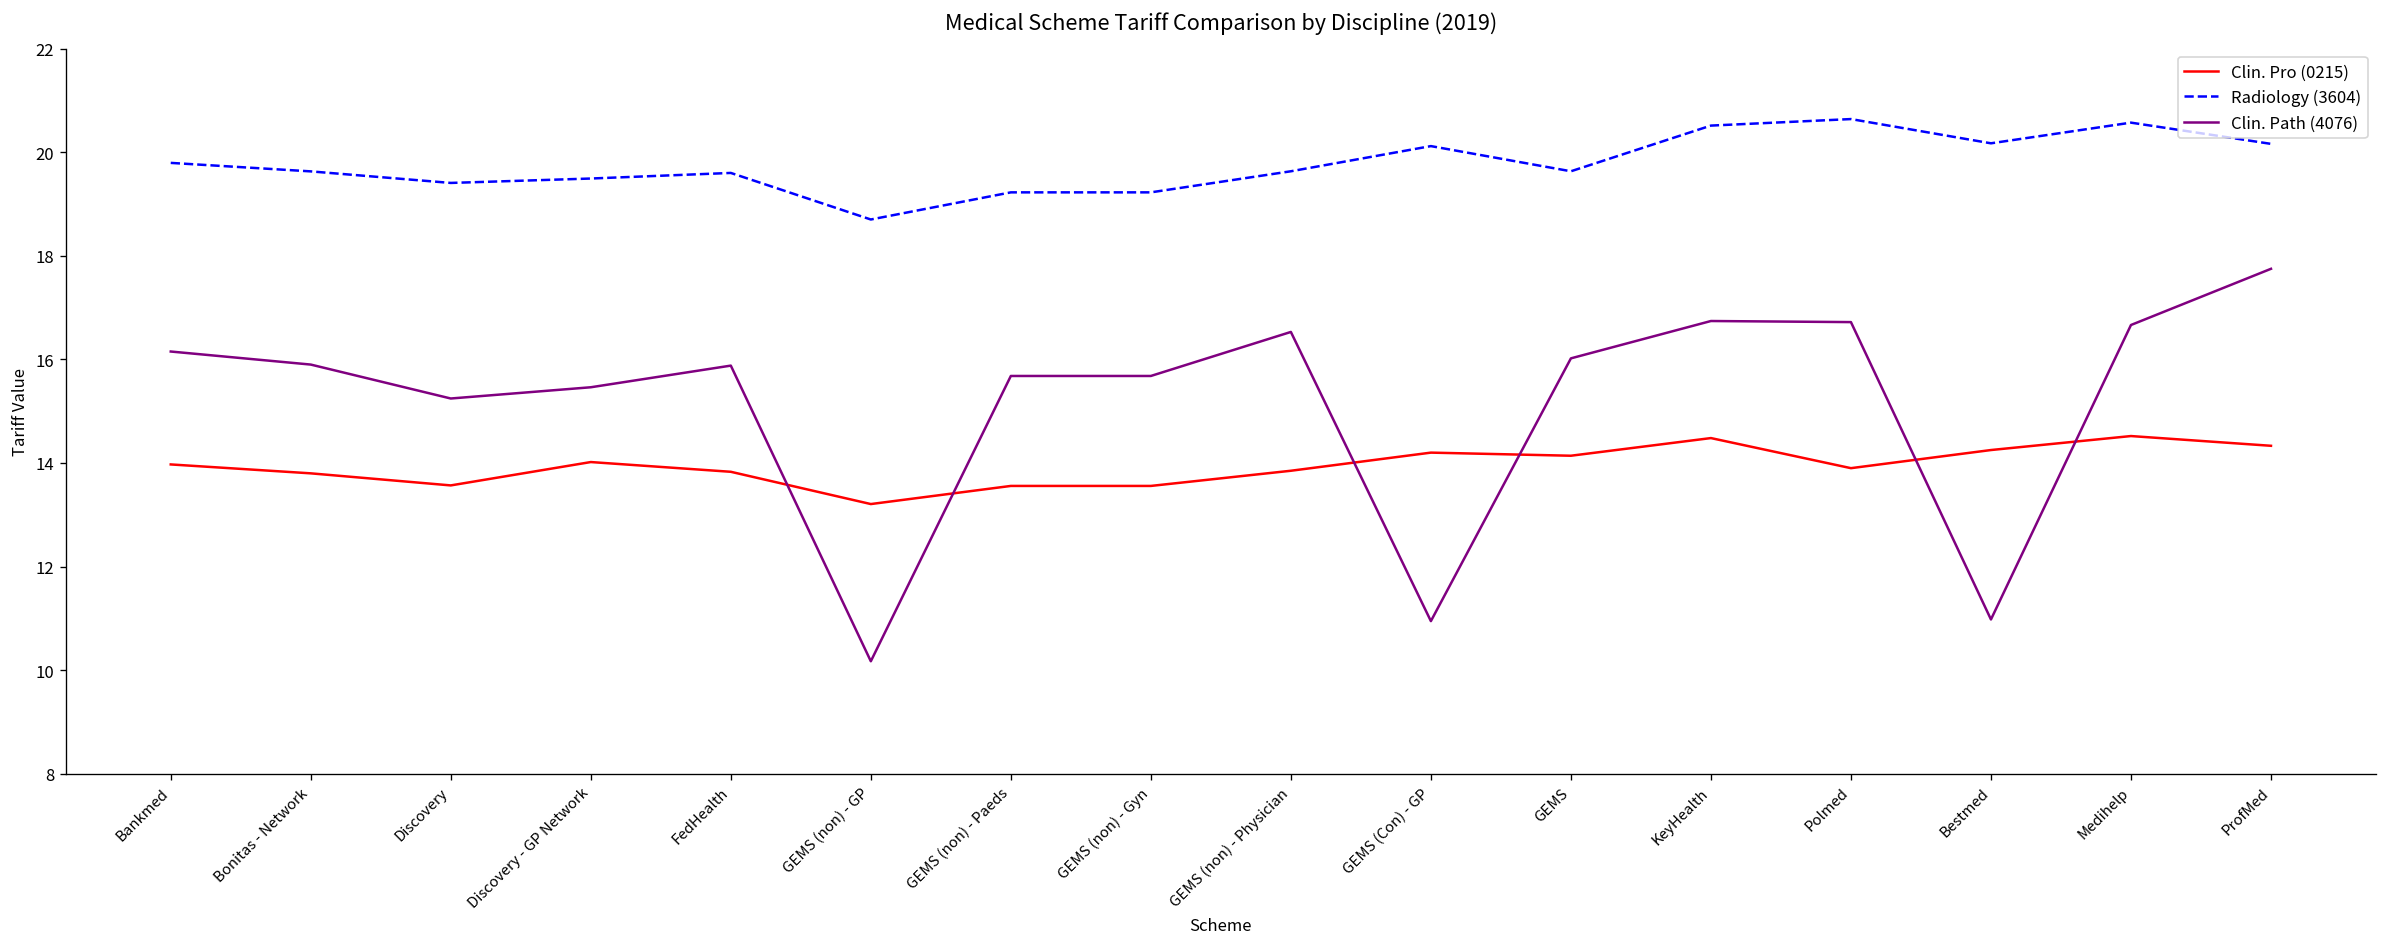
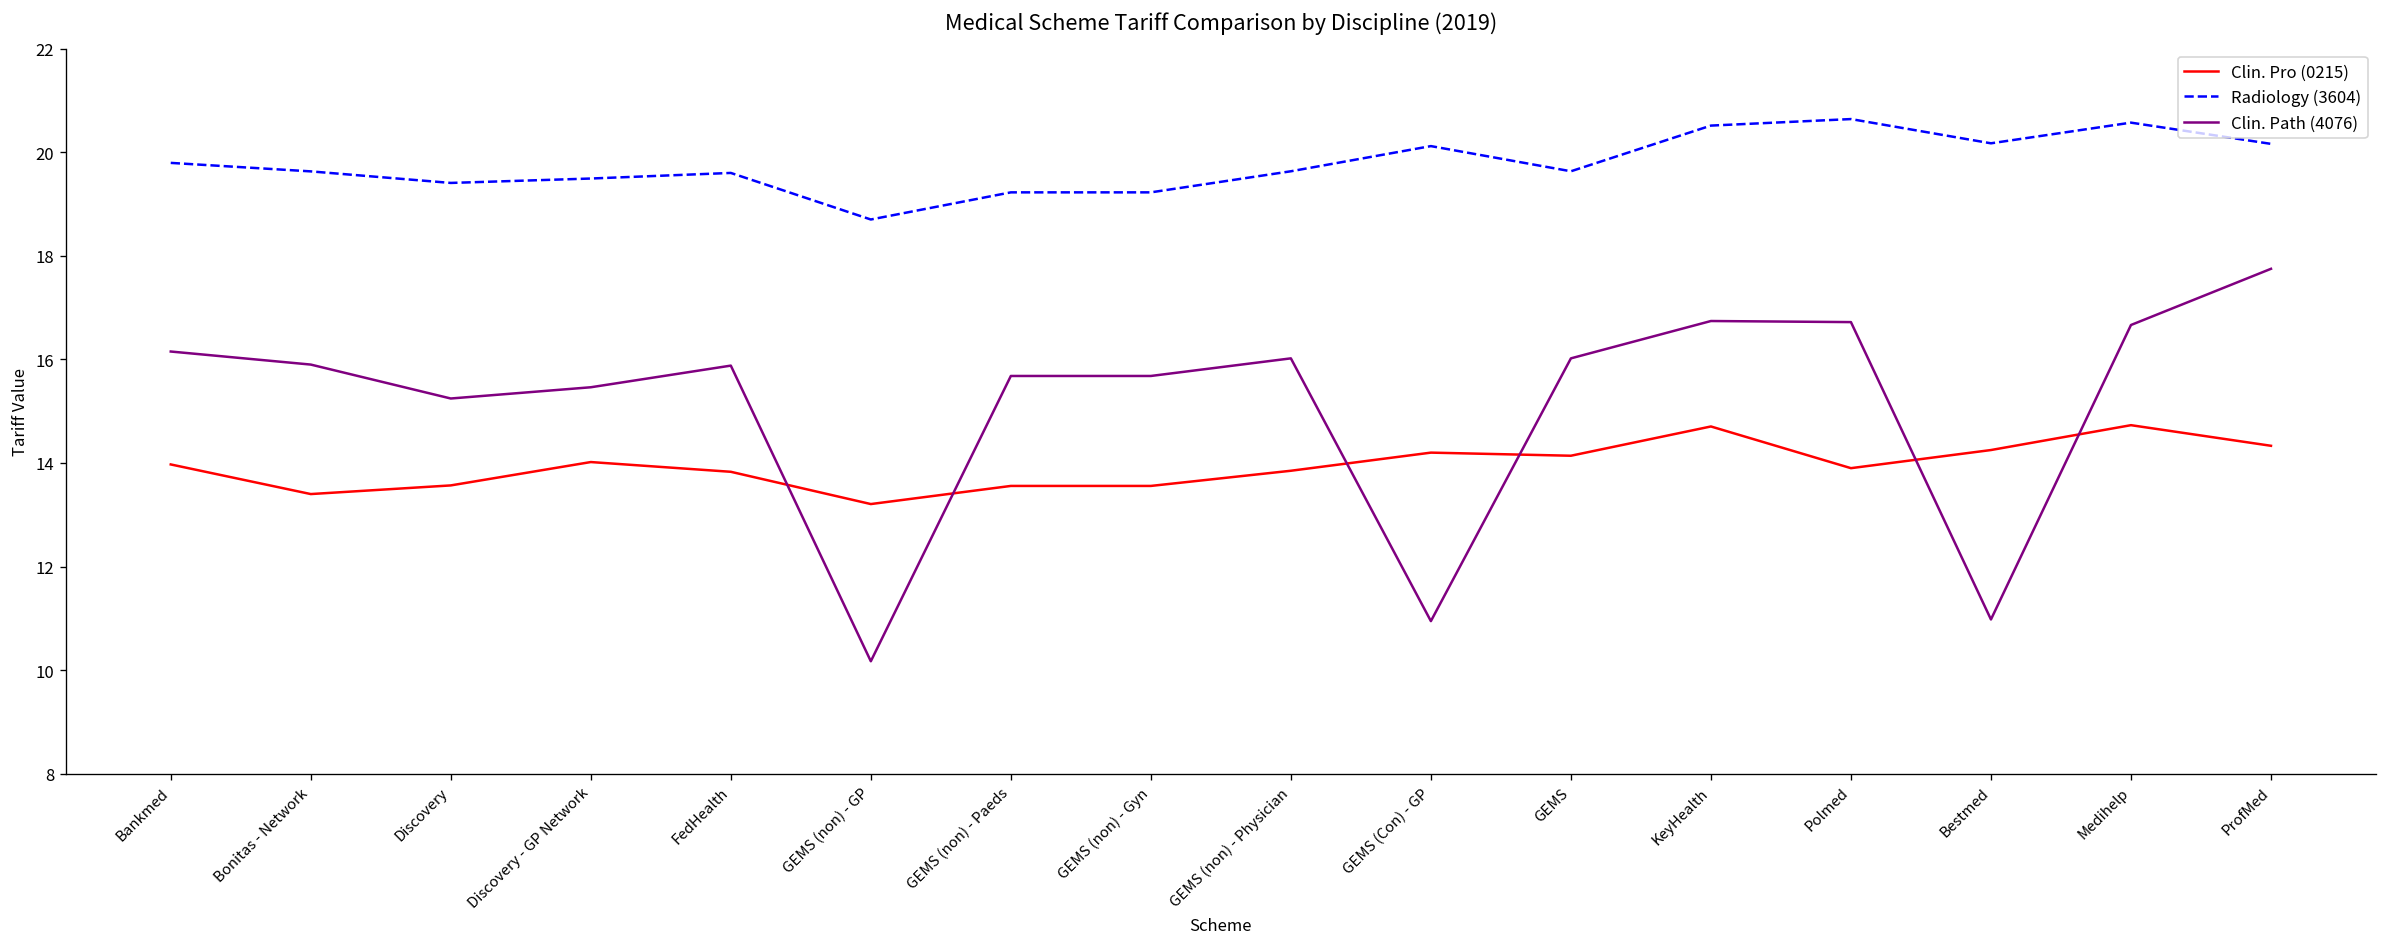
Clin. Pro (0215), Bonitas - Network: 13.8 -> 13.4
Clin. Path (4076), GEMS (non) - Physician: 16.5 -> 16.0
Clin. Pro (0215), KeyHealth: 14.5 -> 14.7
Clin. Pro (0215), Medihelp: 14.5 -> 14.7
